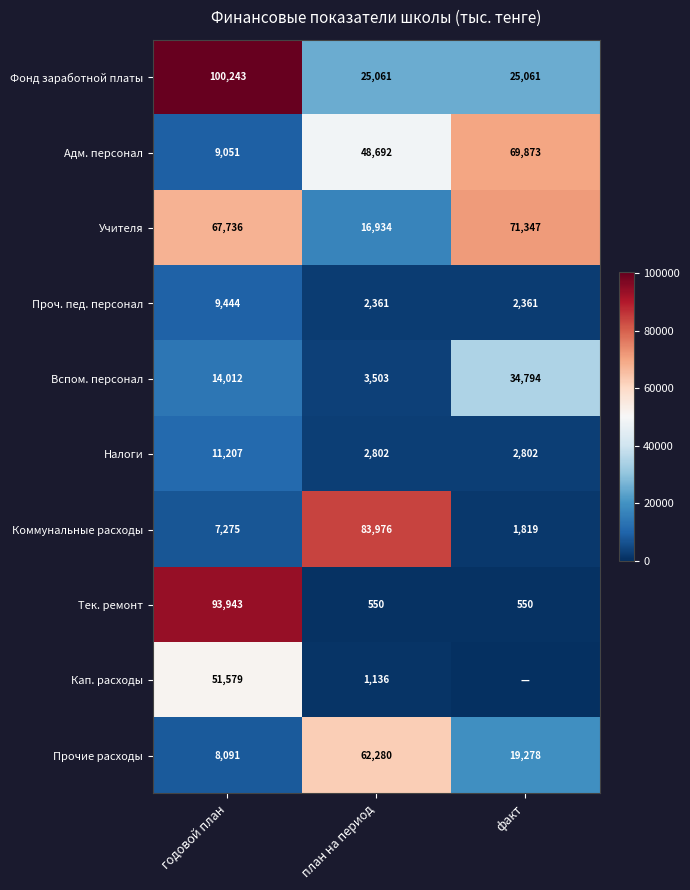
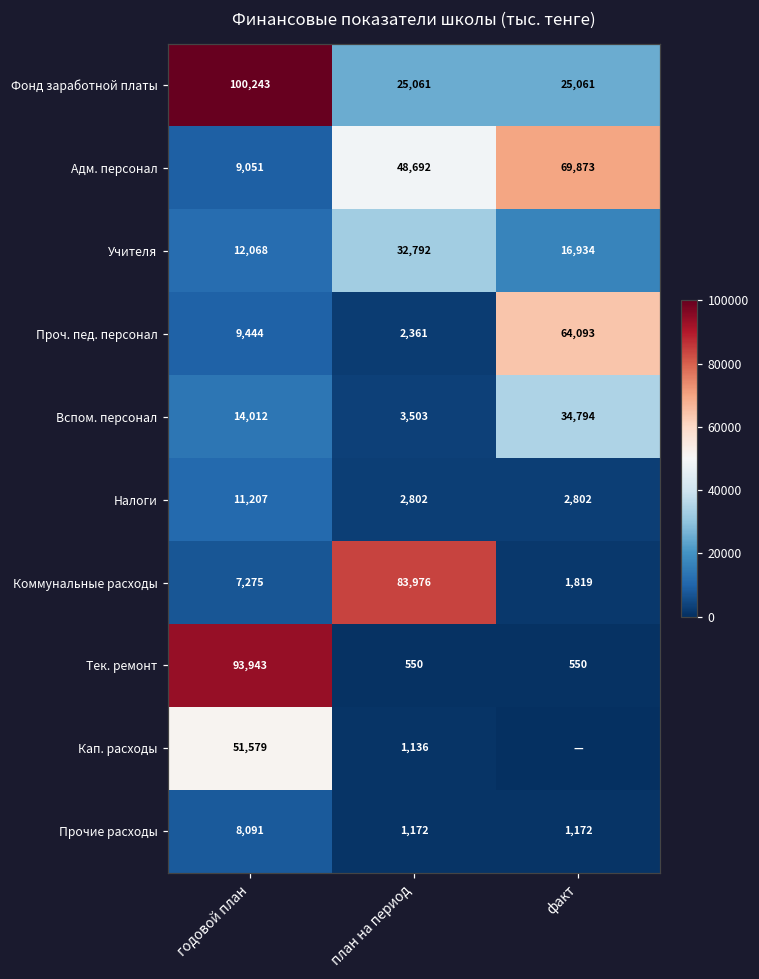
Учителя, годовой план: 67,736 -> 12,068
Учителя, план на период: 16,934 -> 32,792
Учителя, факт: 71,347 -> 16,934
Проч. пед. персонал, факт: 2,361 -> 64,093
Прочие расходы, план на период: 62,280 -> 1,172
Прочие расходы, факт: 19,278 -> 1,172
